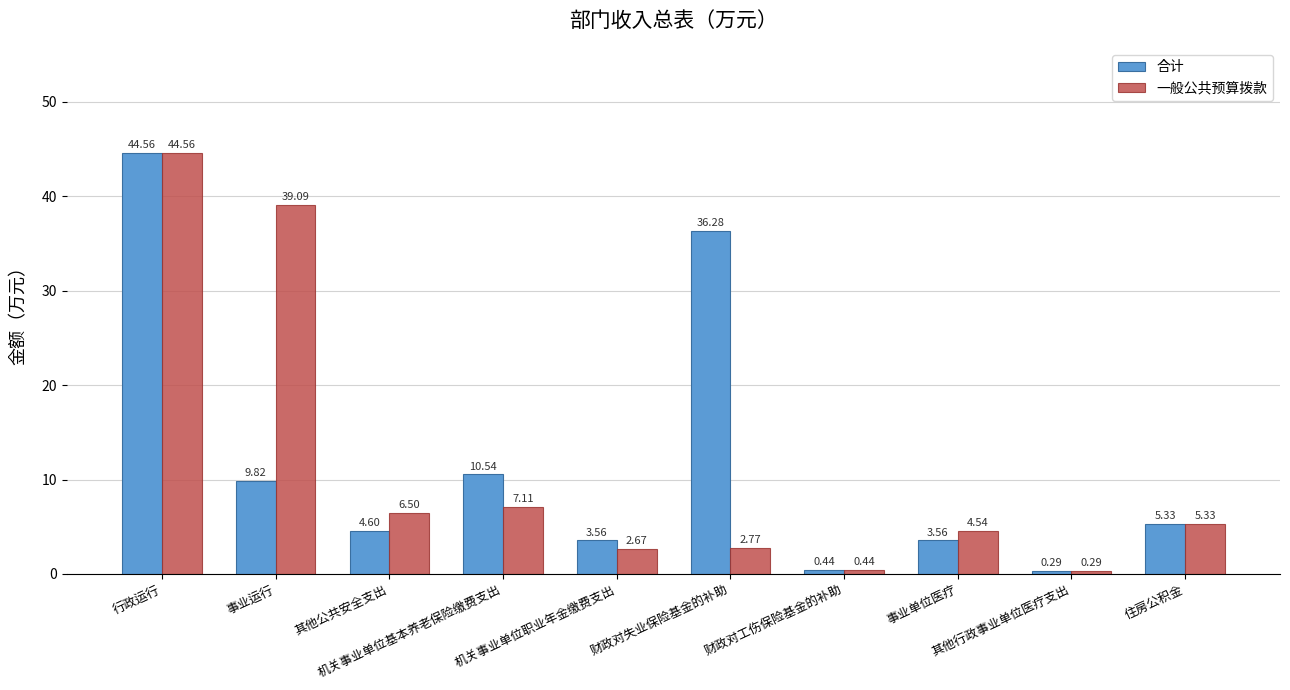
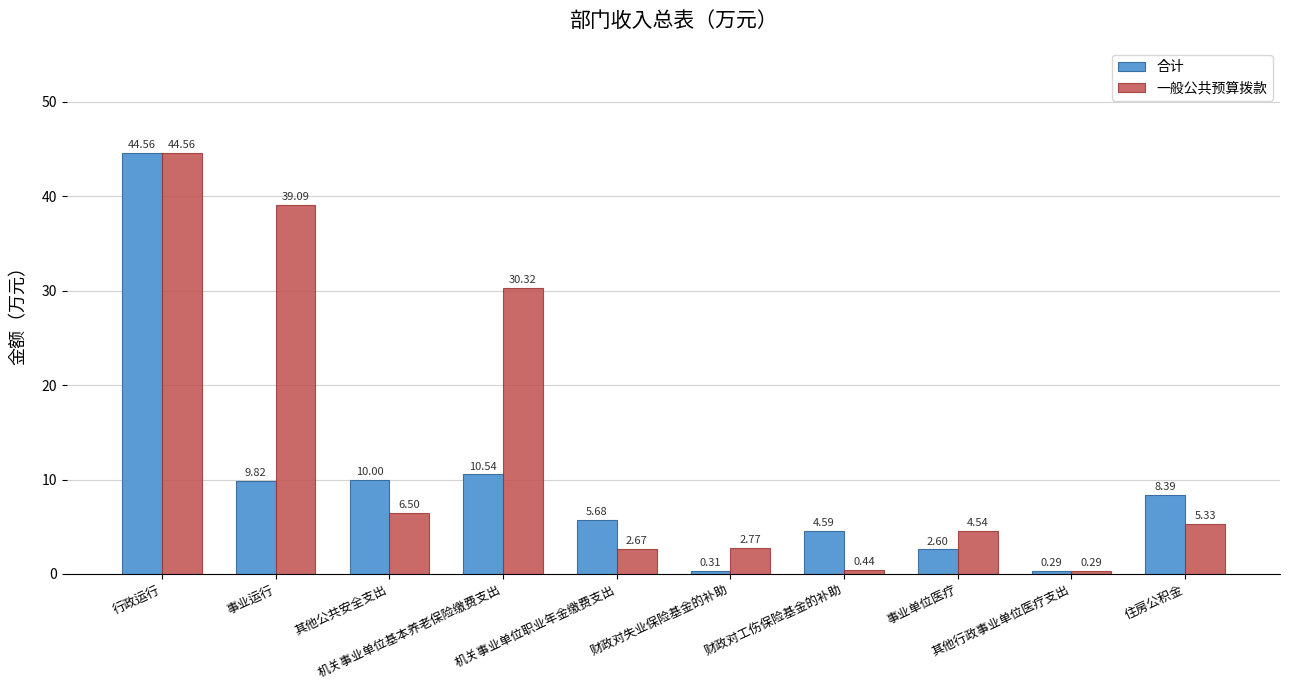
合计, 其他公共安全支出: 4.60 -> 10.00
一般公共预算拨款, 机关事业单位基本养老保险缴费支出: 7.11 -> 30.32
合计, 机关事业单位职业年金缴费支出: 3.56 -> 5.68
合计, 财政对失业保险基金的补助: 36.28 -> 0.31
合计, 财政对工伤保险基金的补助: 0.44 -> 4.59
合计, 事业单位医疗: 3.56 -> 2.60
合计, 住房公积金: 5.33 -> 8.39
